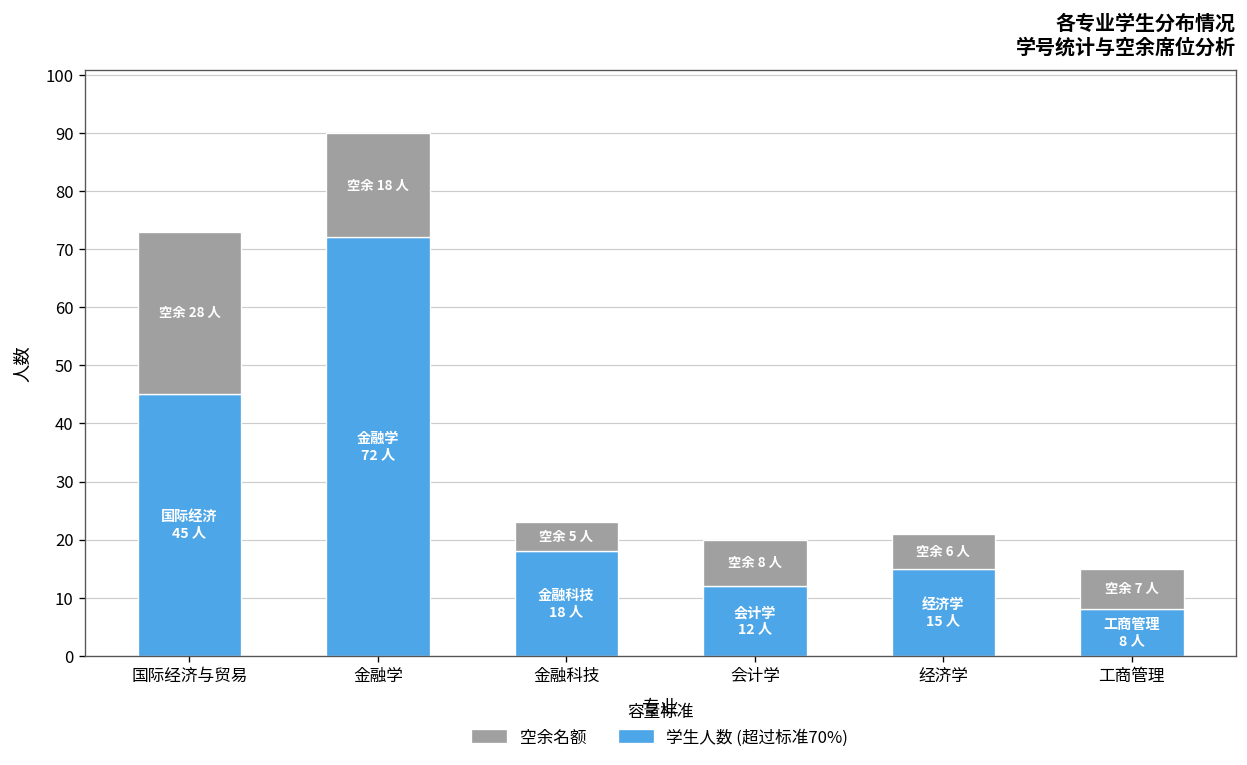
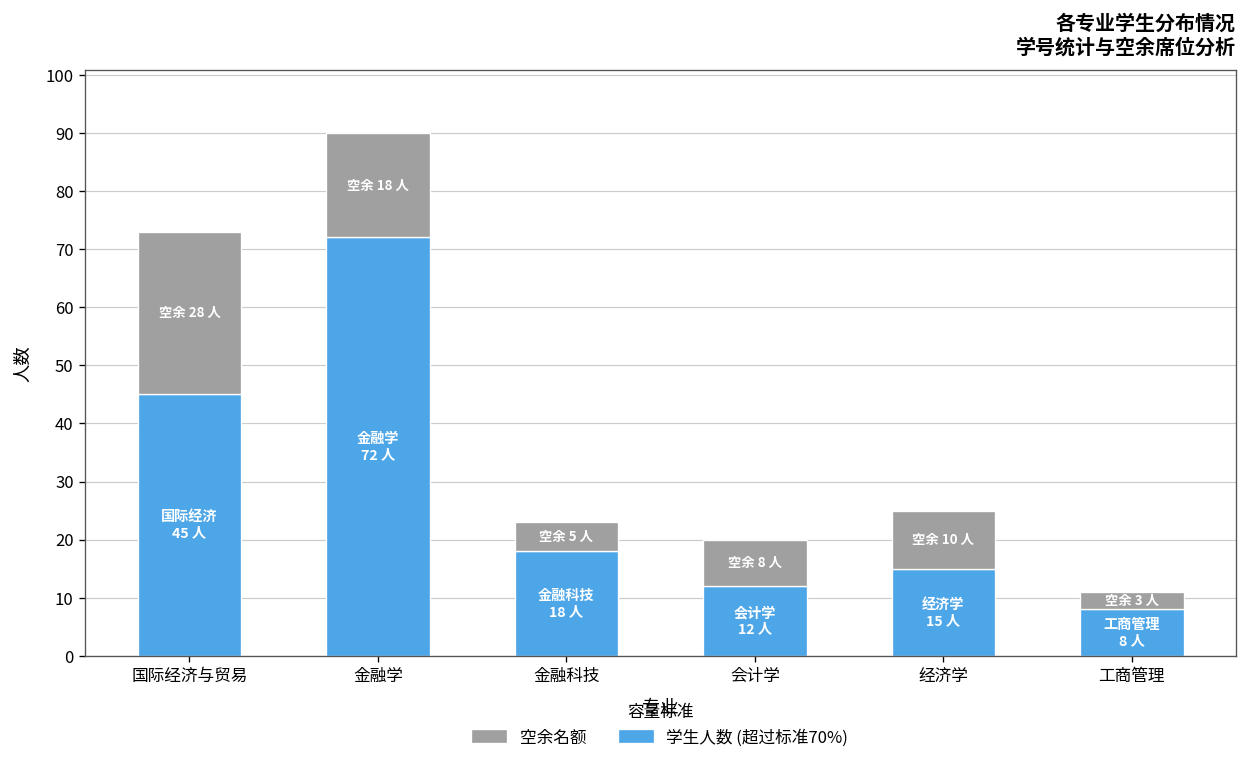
空余名额, 经济学: 6 -> 10
空余名额, 工商管理: 7 -> 3
